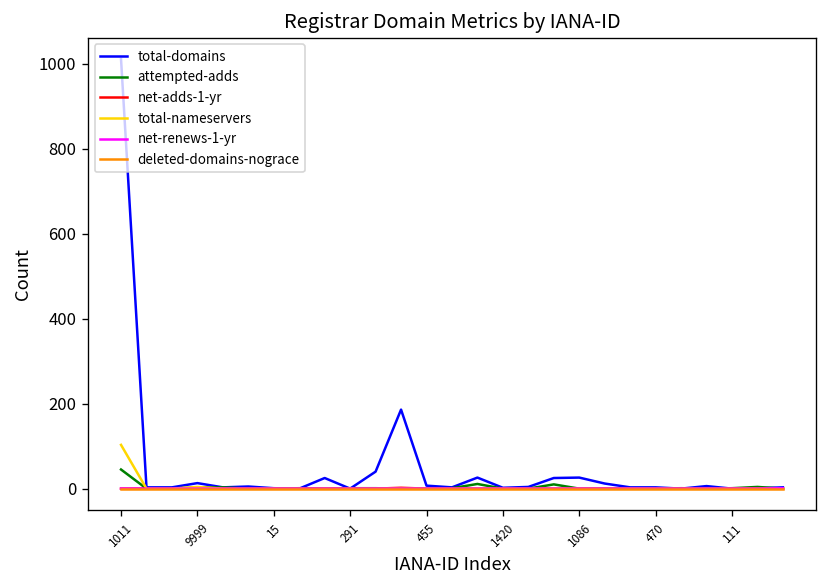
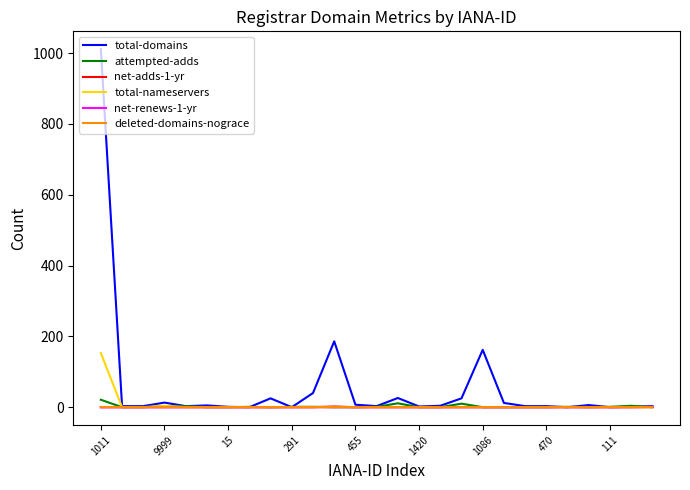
attempted-adds, 1011: 50 -> 20
total-nameservers, 1011: 100 -> 150
total-domains, 1086: 30 -> 160
